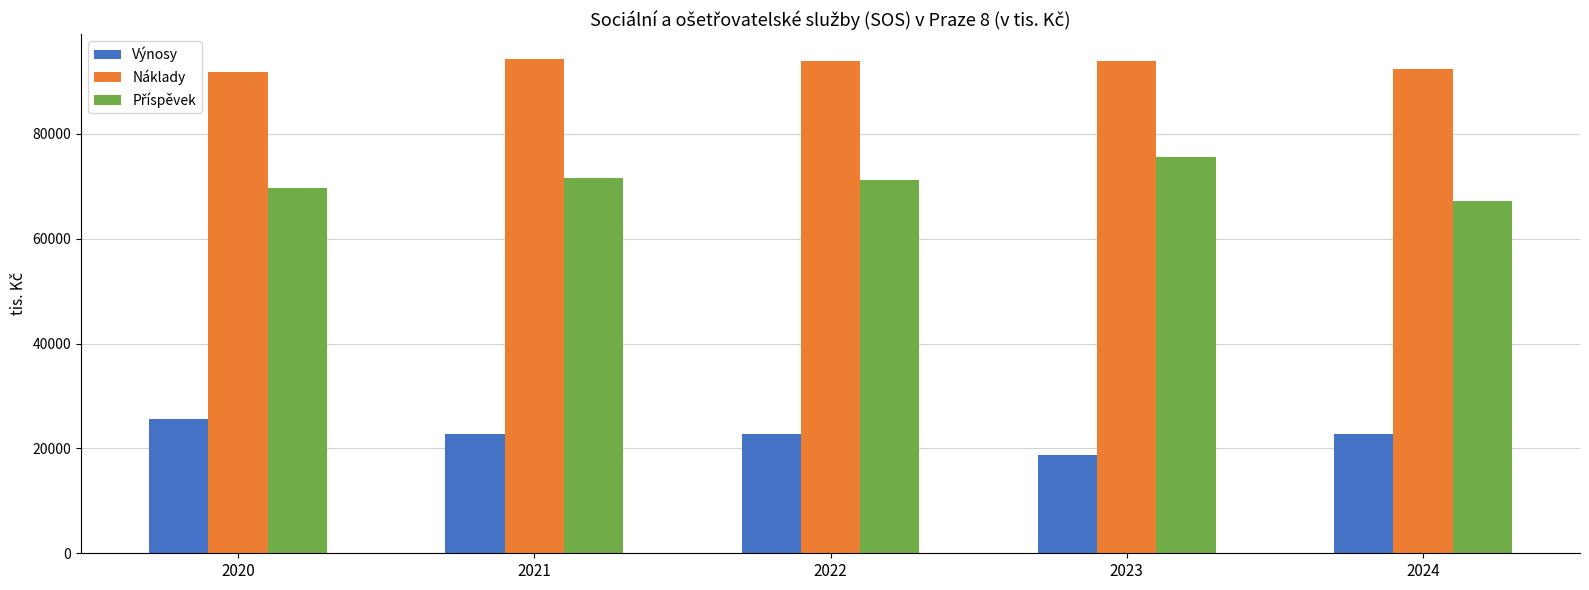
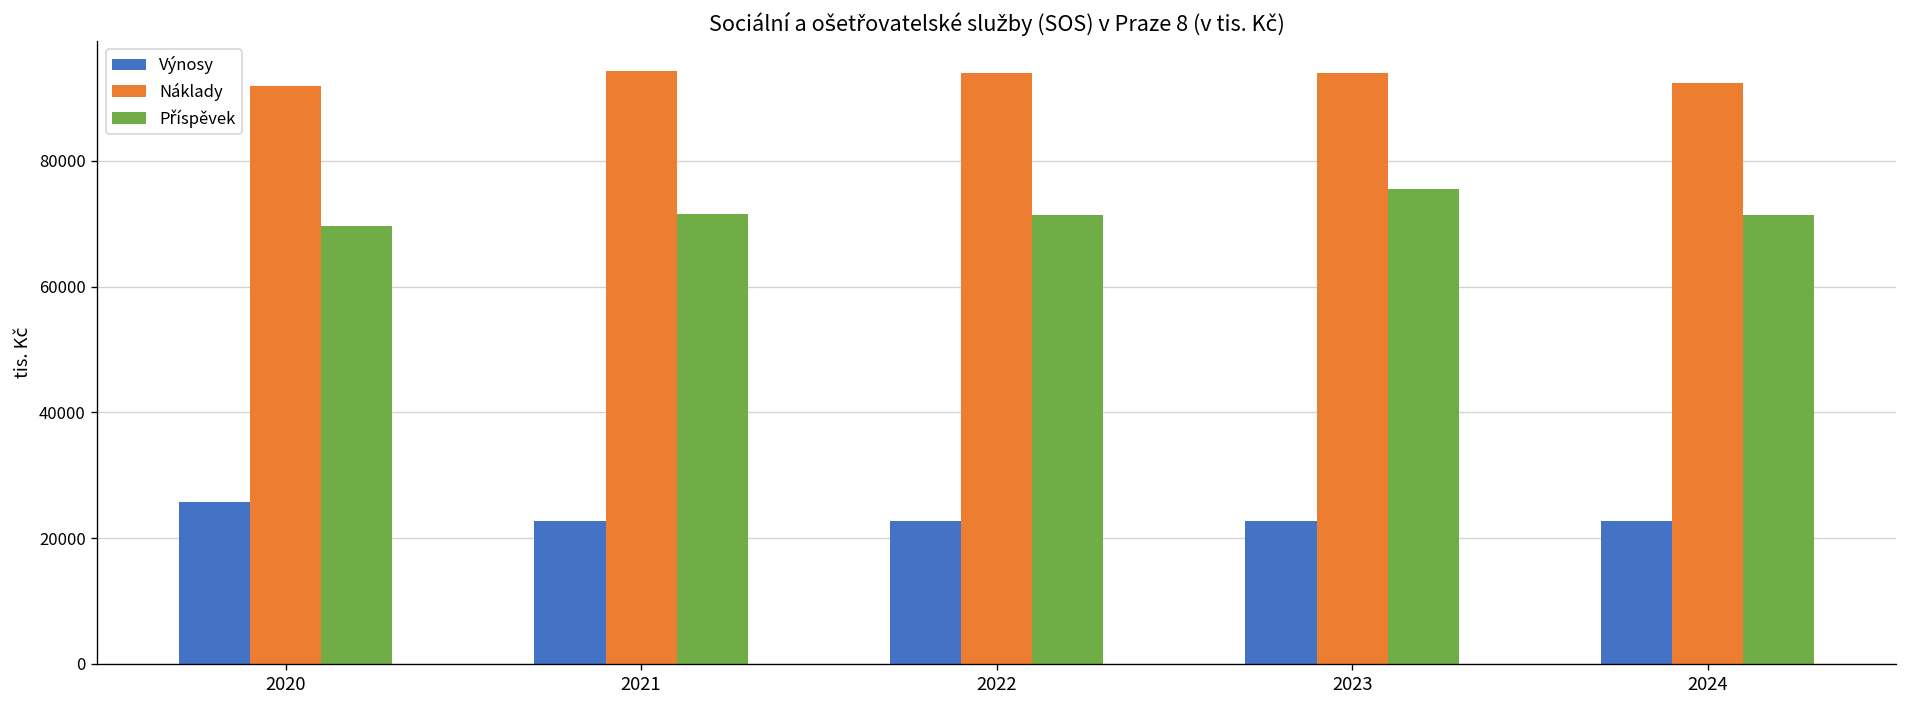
Výnosy, 2023: 19000 -> 23000
Příspěvek, 2024: 67000 -> 71000
